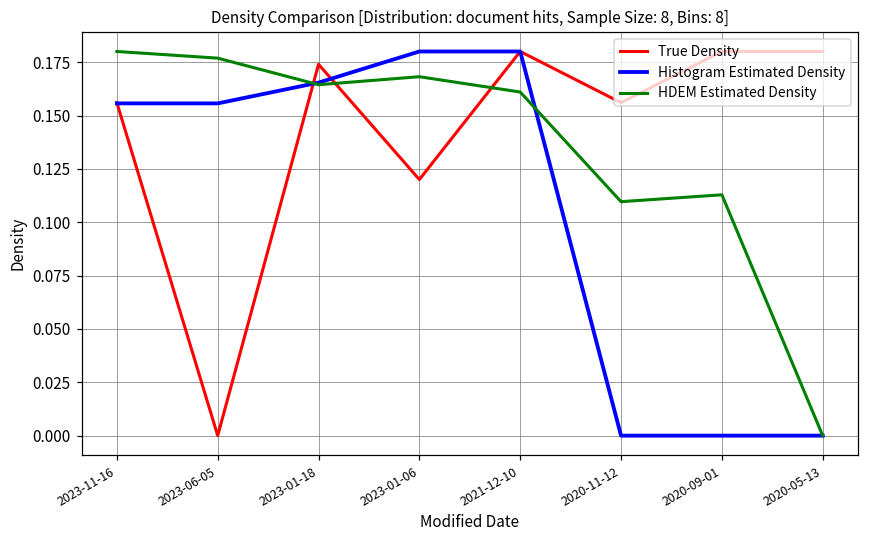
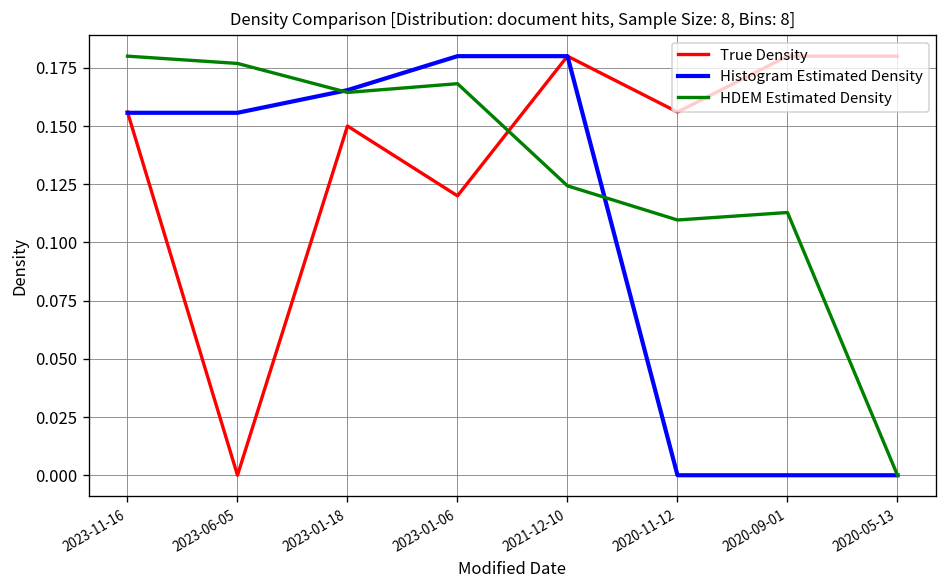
True Density, 2023-01-18: 0.174 -> 0.150
HDEM Estimated Density, 2021-12-10: 0.161 -> 0.124
